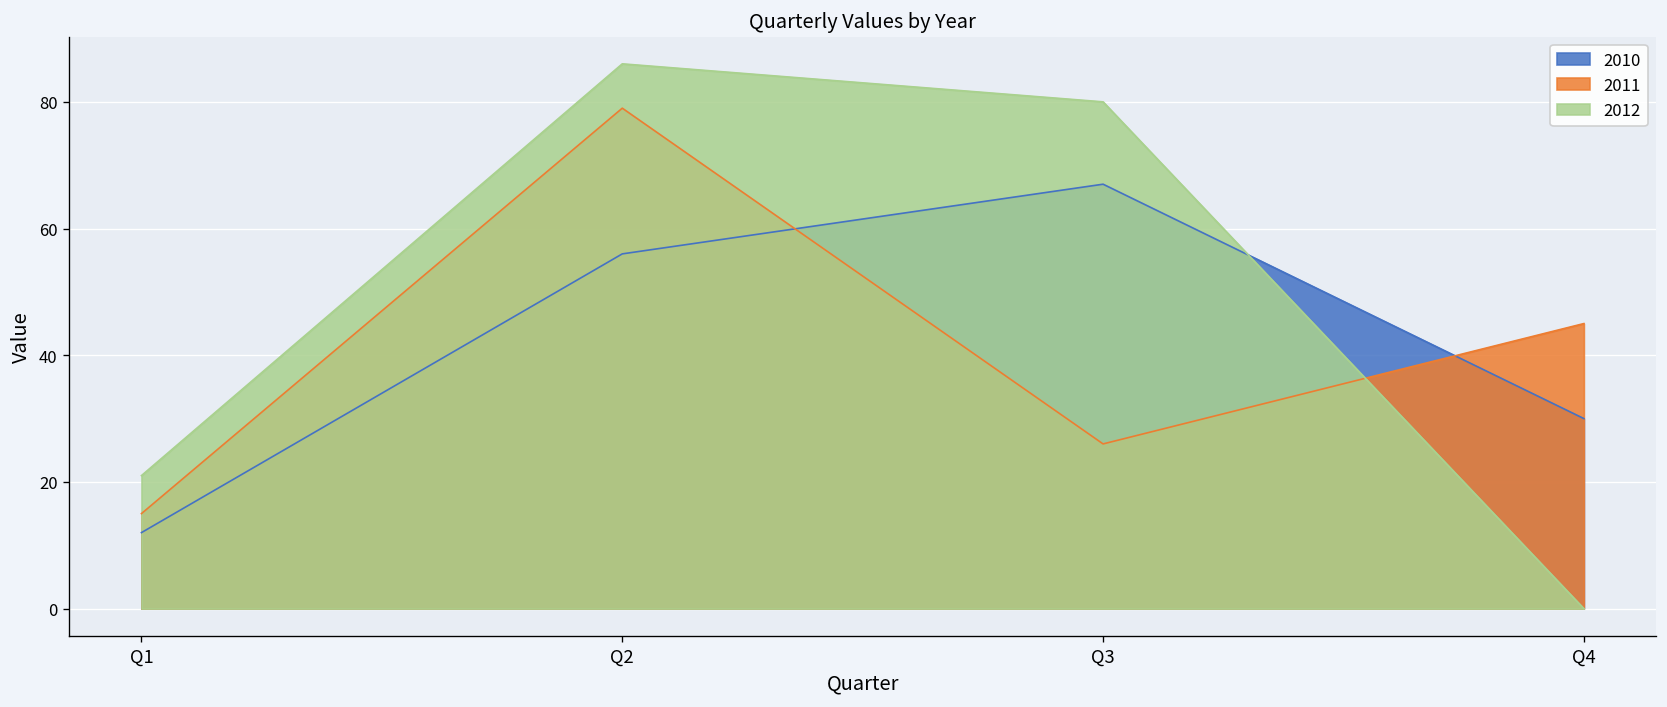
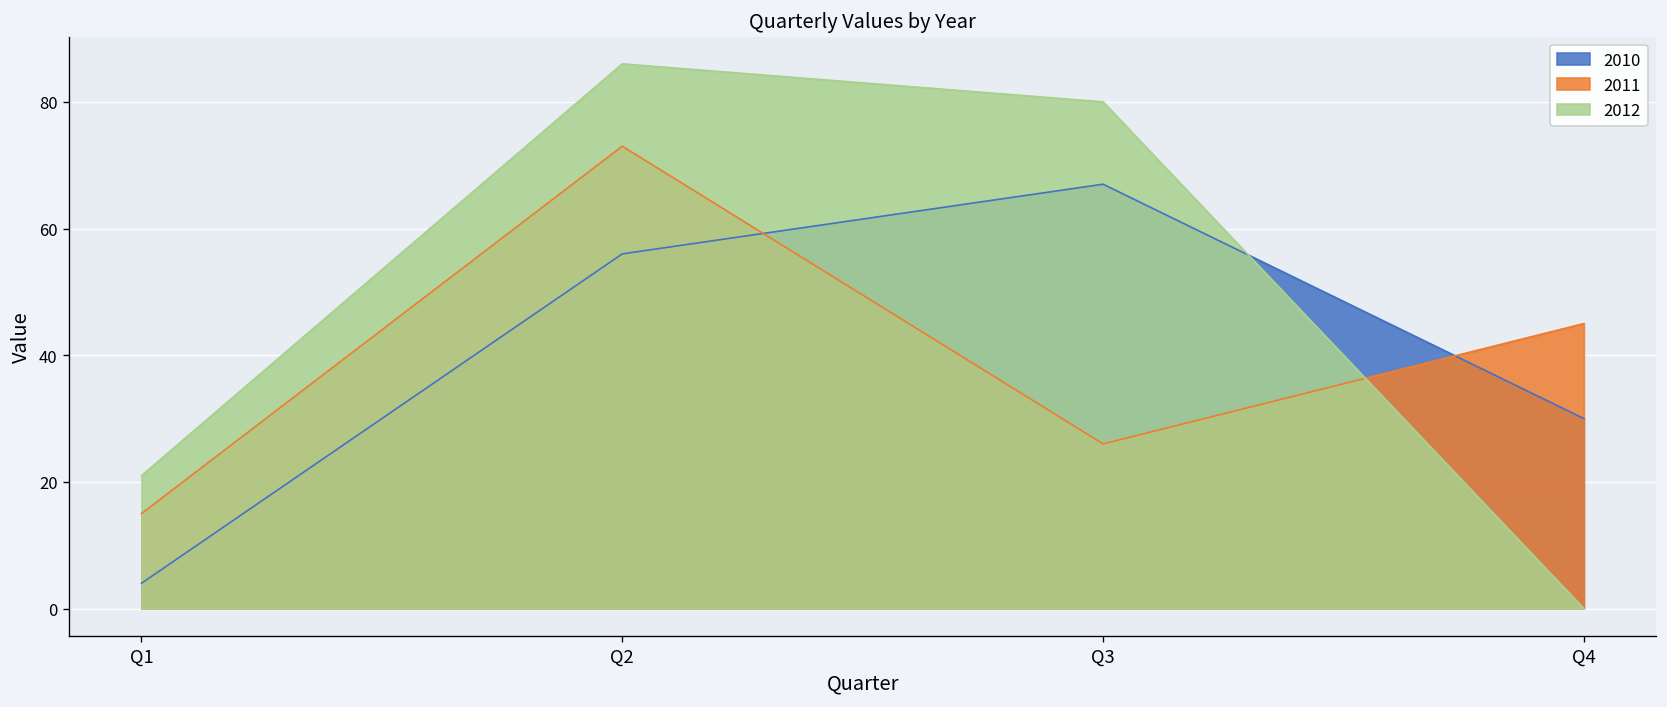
2010, Q1: 12 -> 4
2011, Q2: 79 -> 73
